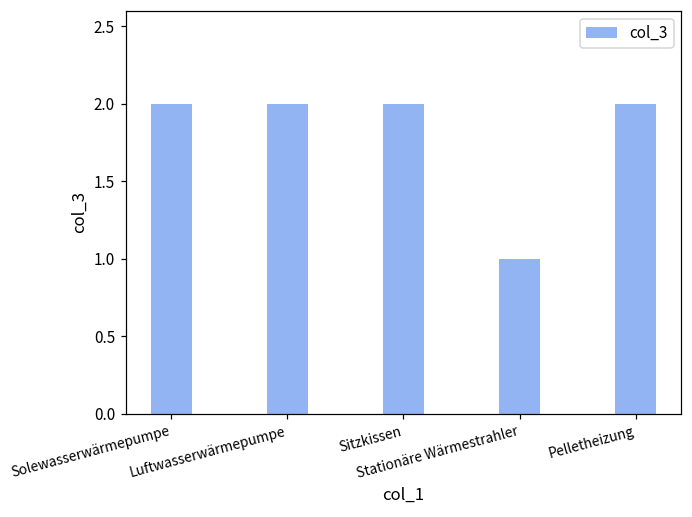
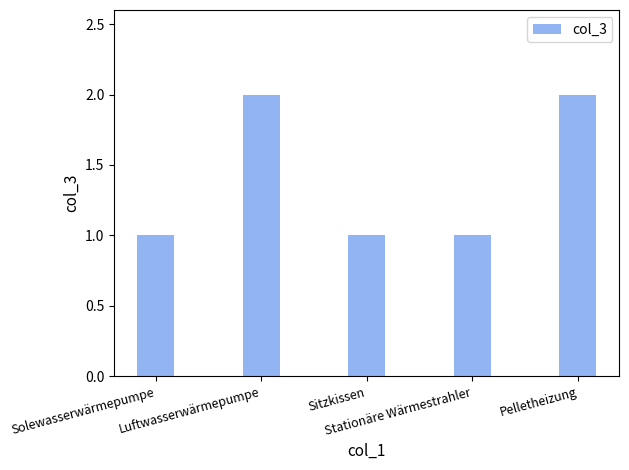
Solewasserwärmepumpe: 2 -> 1
Sitzkissen: 2 -> 1
